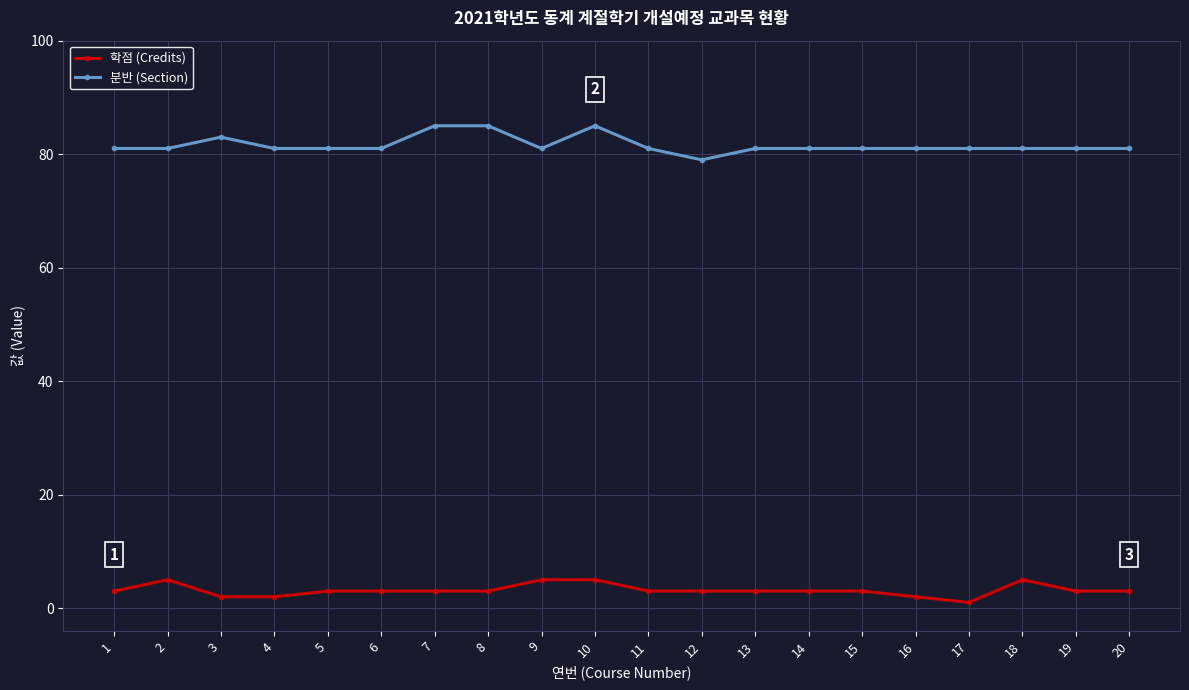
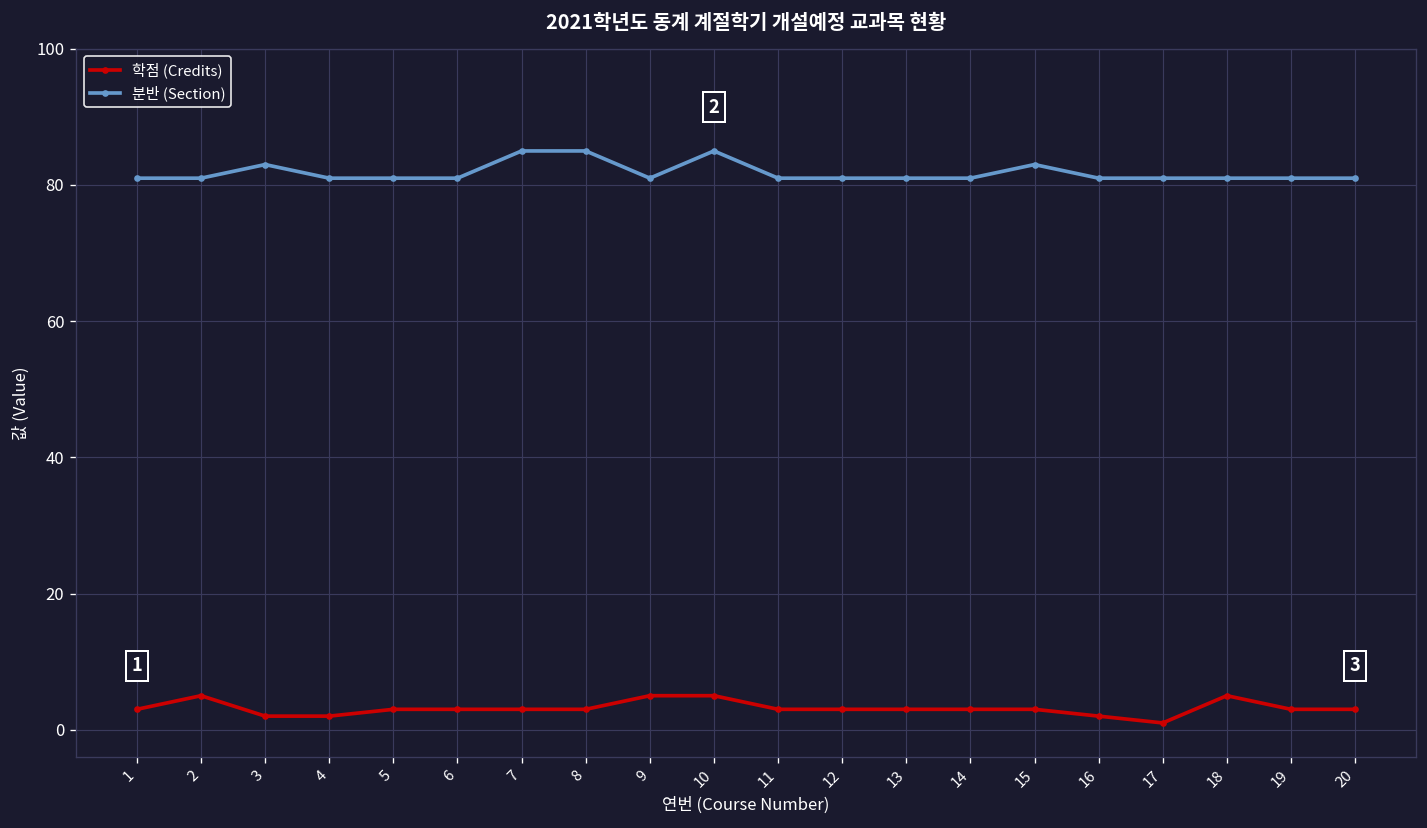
분반 (Section), 12: 79 -> 81
분반 (Section), 15: 81 -> 83
